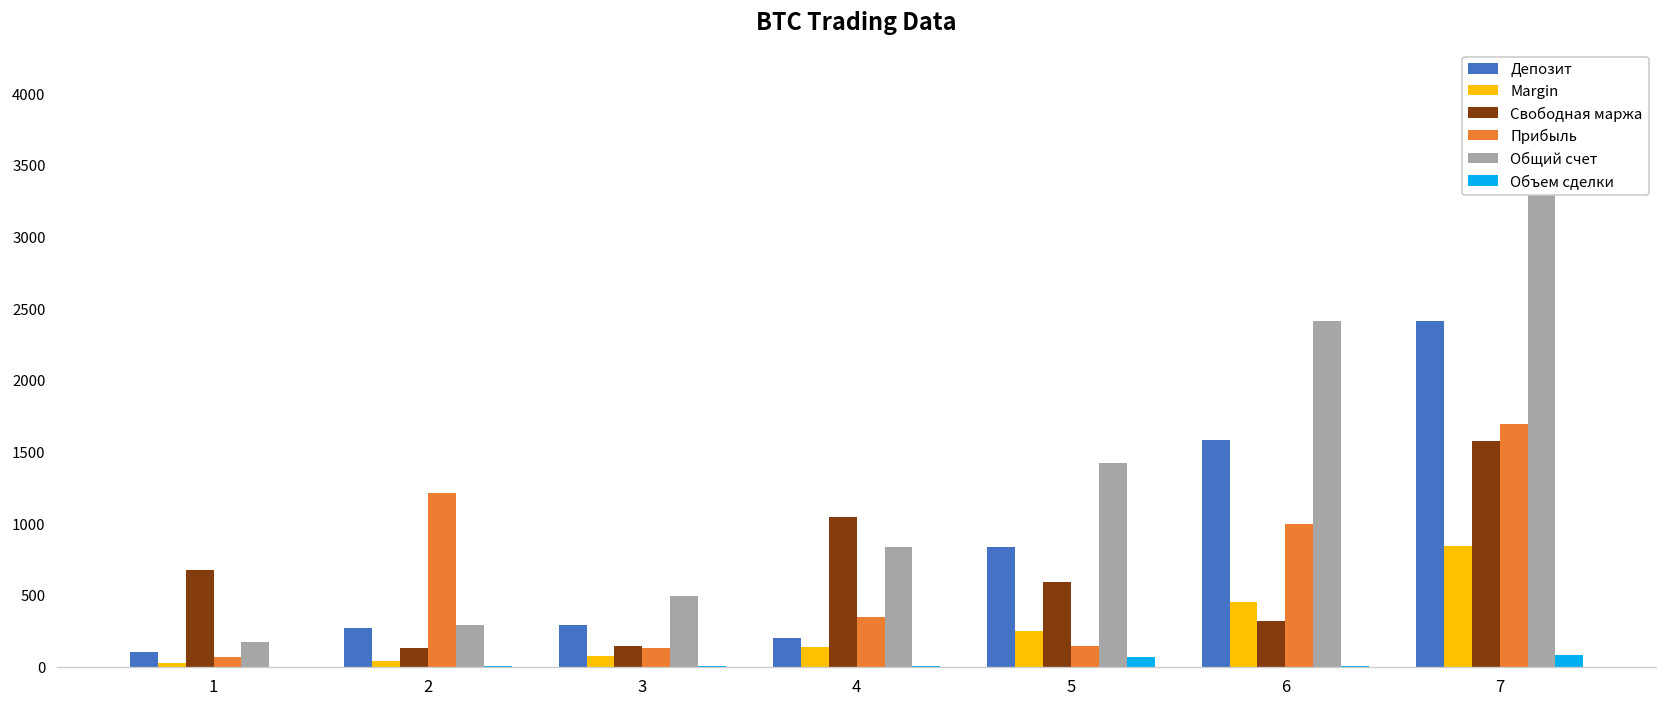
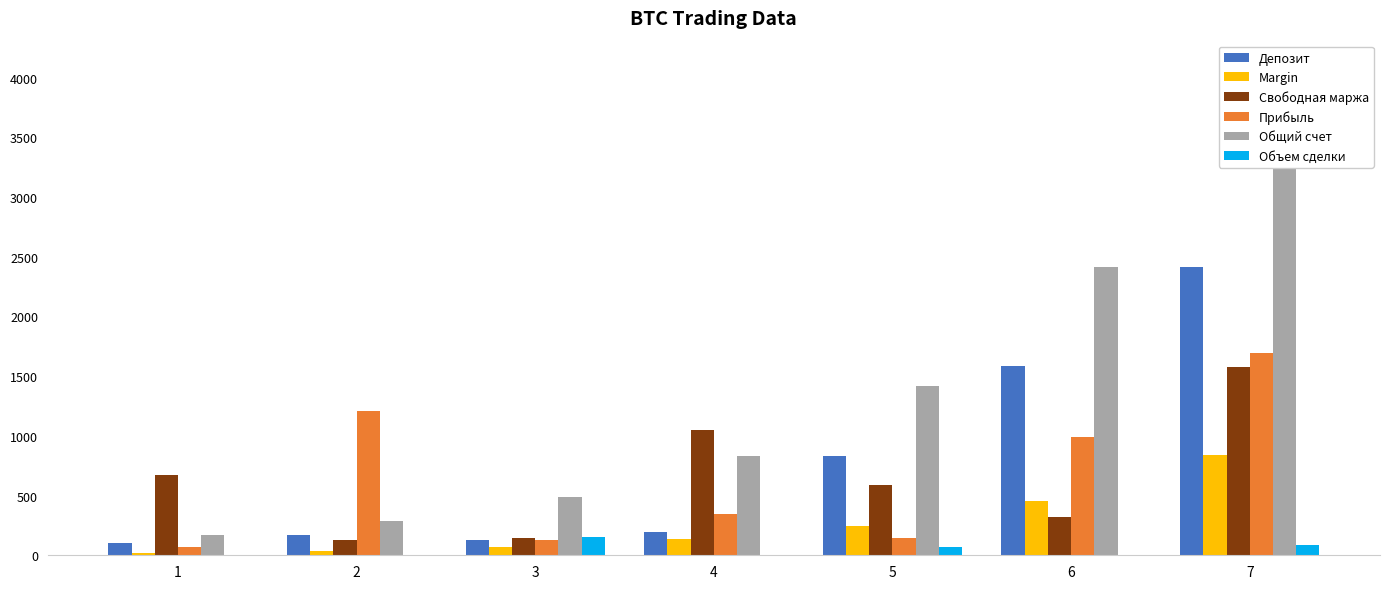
Депозит, 2: 270 -> 170
Депозит, 3: 290 -> 130
Объем сделки, 3: 0 -> 150
